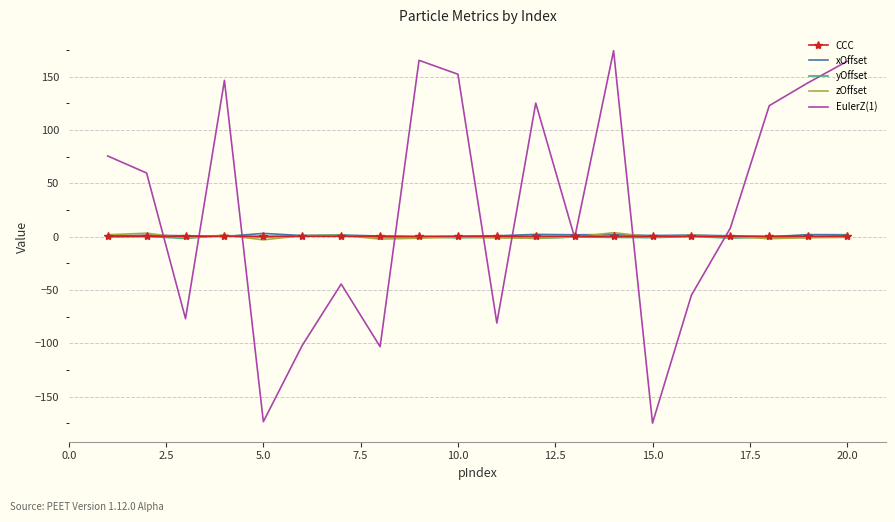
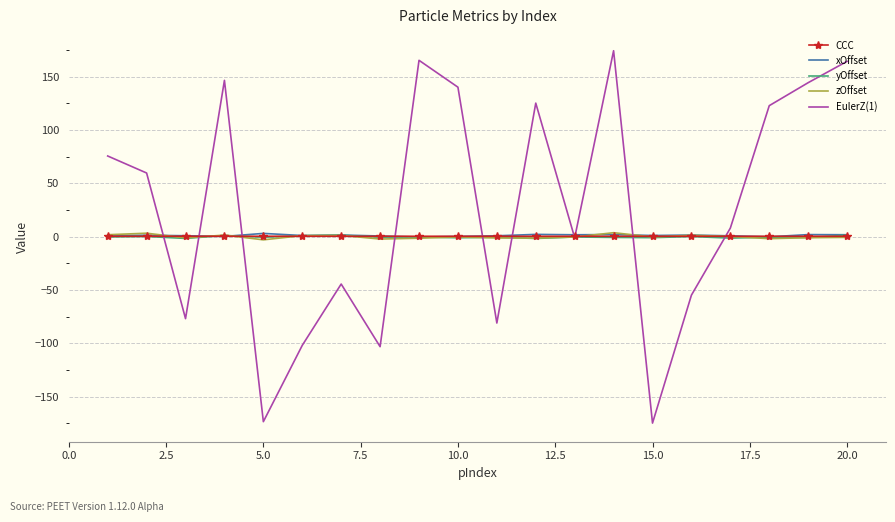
EulerZ(1), 10.0: 152 -> 140
